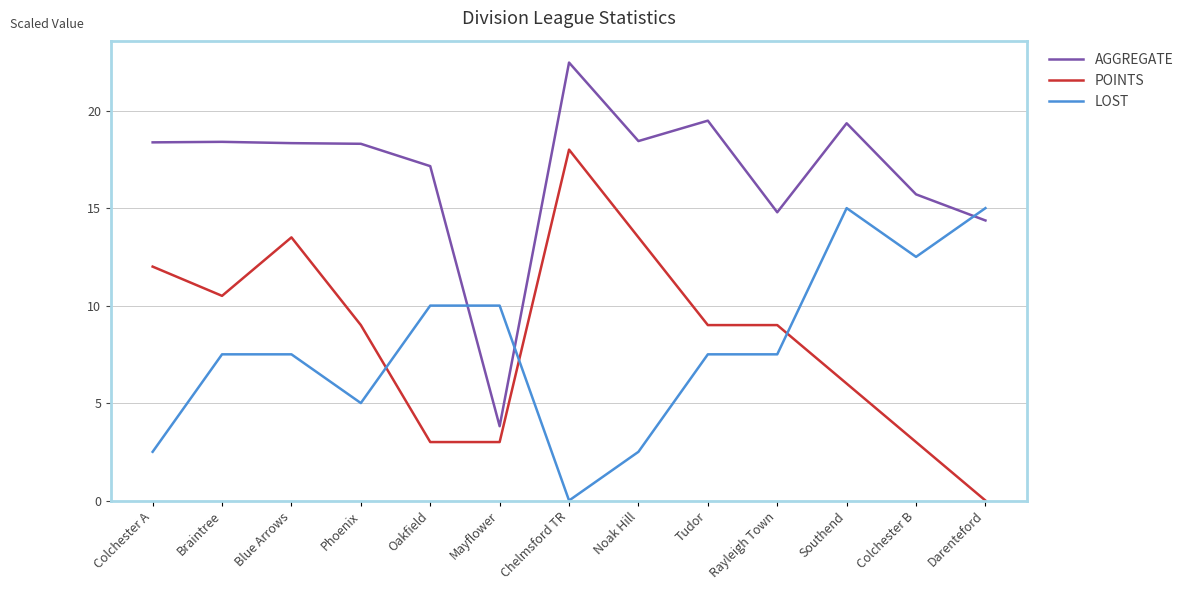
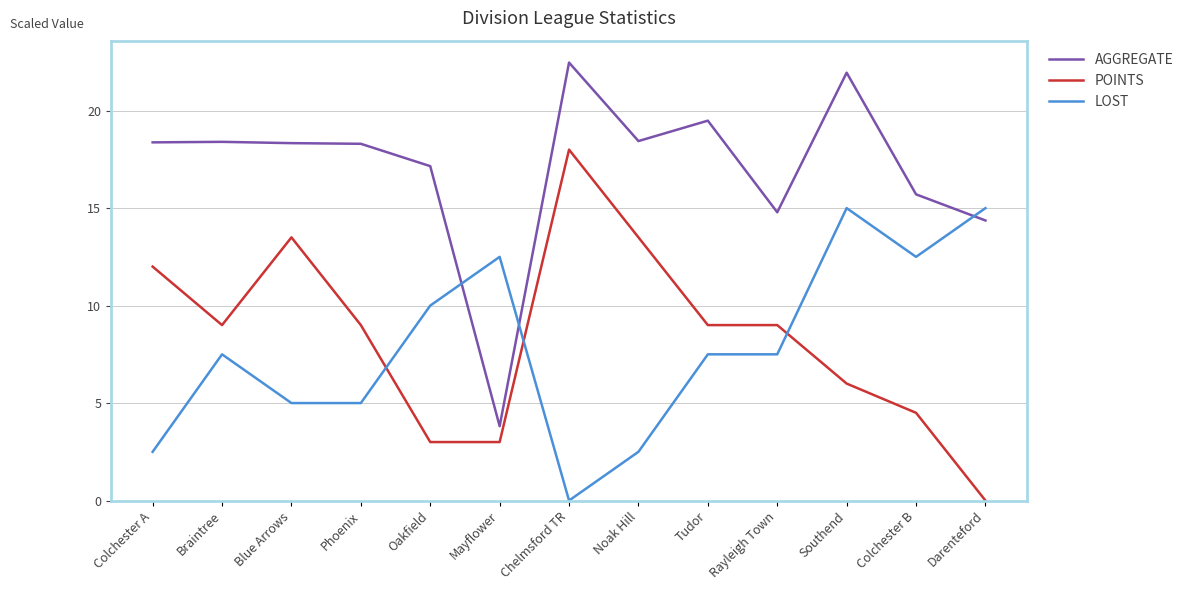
POINTS, Braintree: 10.5 -> 9.0
LOST, Blue Arrows: 7.5 -> 5.0
LOST, Mayflower: 10.0 -> 12.5
AGGREGATE, Southend: 19.4 -> 21.9
POINTS, Colchester B: 3.0 -> 4.5
